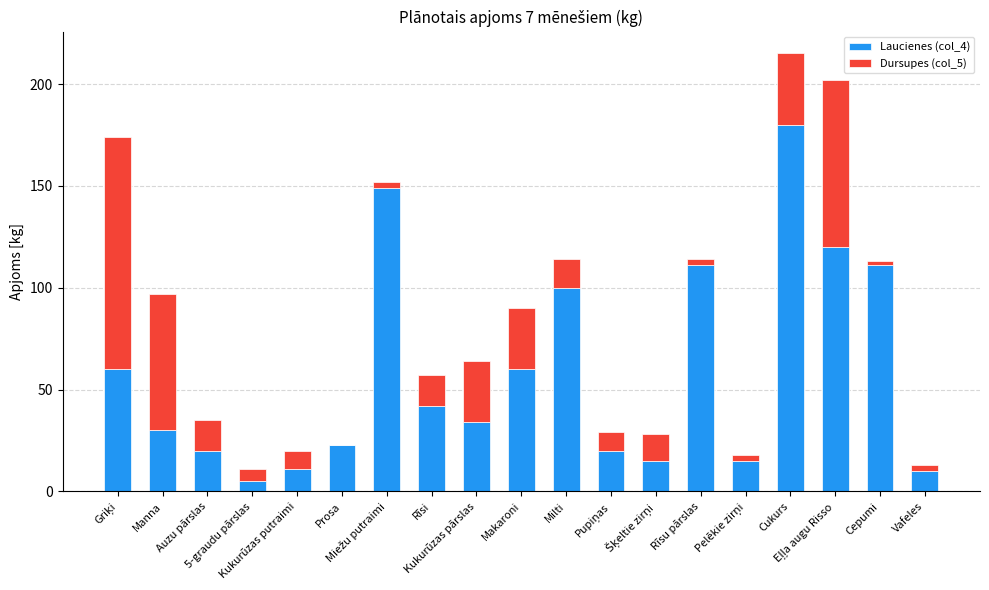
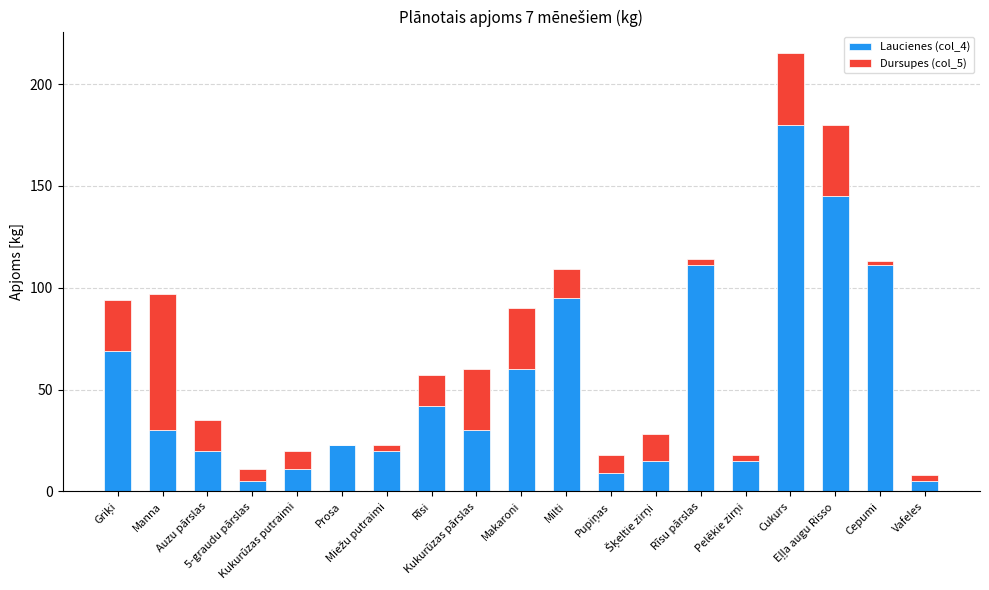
Laucienes (col_4), Griķi: 60 -> 69
Dursupes (col_5), Griķi: 114 -> 25
Laucienes (col_4), Miežu putraimi: 149 -> 20
Laucienes (col_4), Kukurūzas pārslas: 34 -> 30
Laucienes (col_4), Milti: 100 -> 95
Laucienes (col_4), Pupiņas: 20 -> 9
Laucienes (col_4), Eļļa augu Risso: 120 -> 145
Dursupes (col_5), Eļļa augu Risso: 82 -> 35
Laucienes (col_4), Vafeles: 10 -> 5
